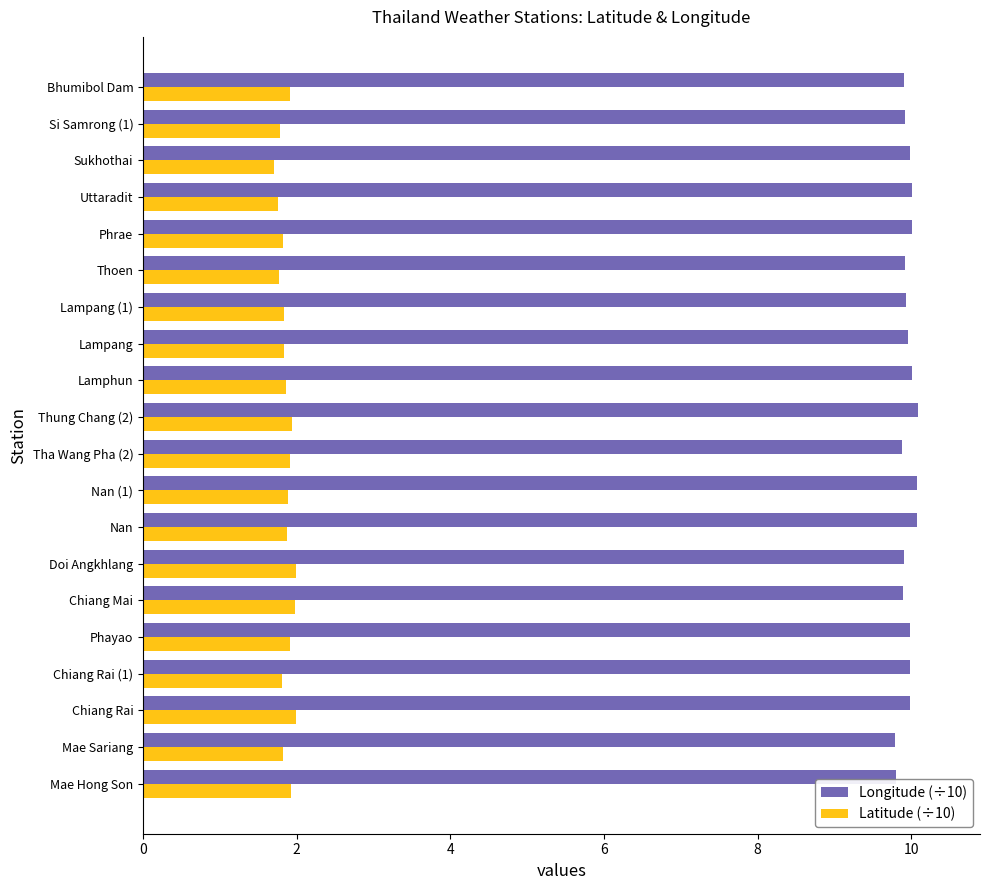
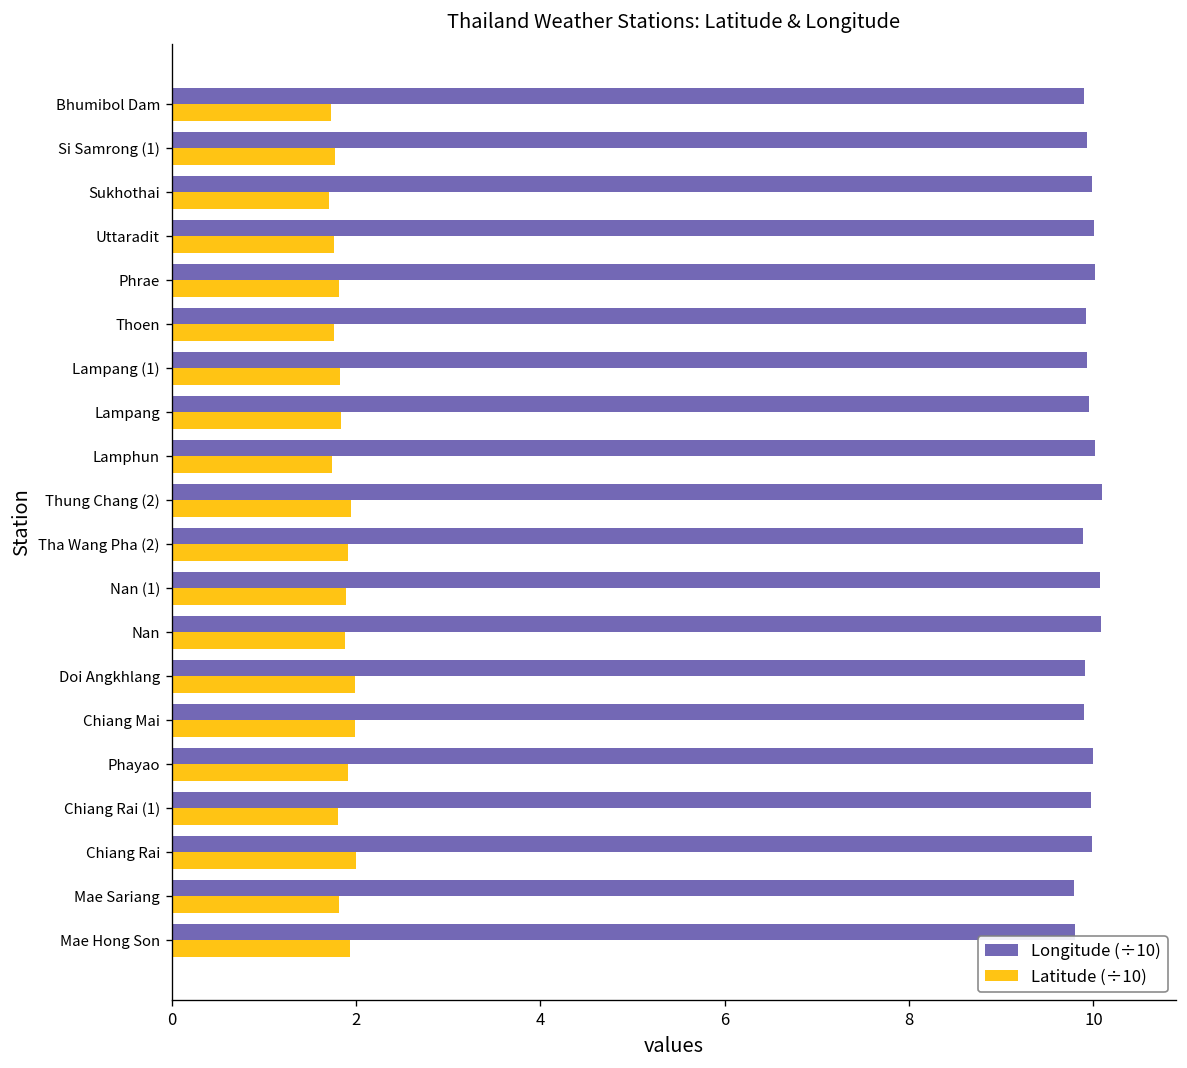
Latitude (÷10), Bhumibol Dam: 1.9 -> 1.7
Latitude (÷10), Lamphun: 1.9 -> 1.7
